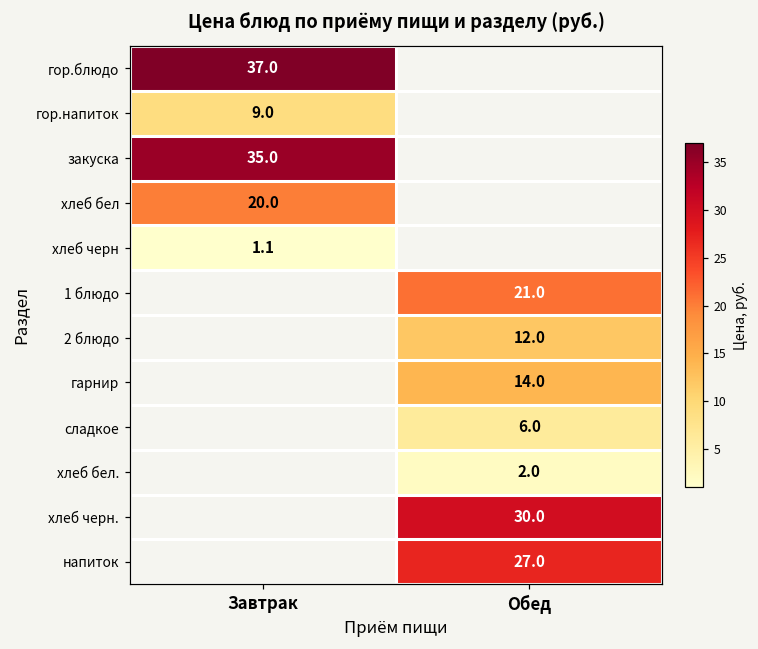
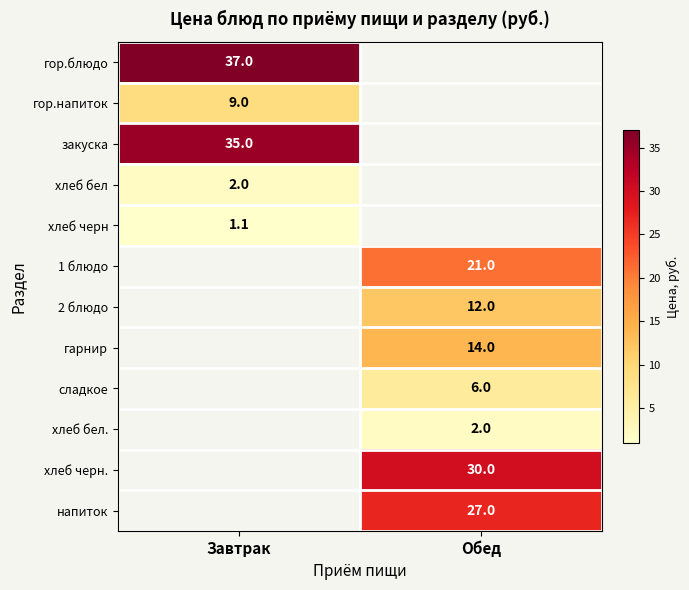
хлеб бел, Завтрак: 20.0 -> 2.0
